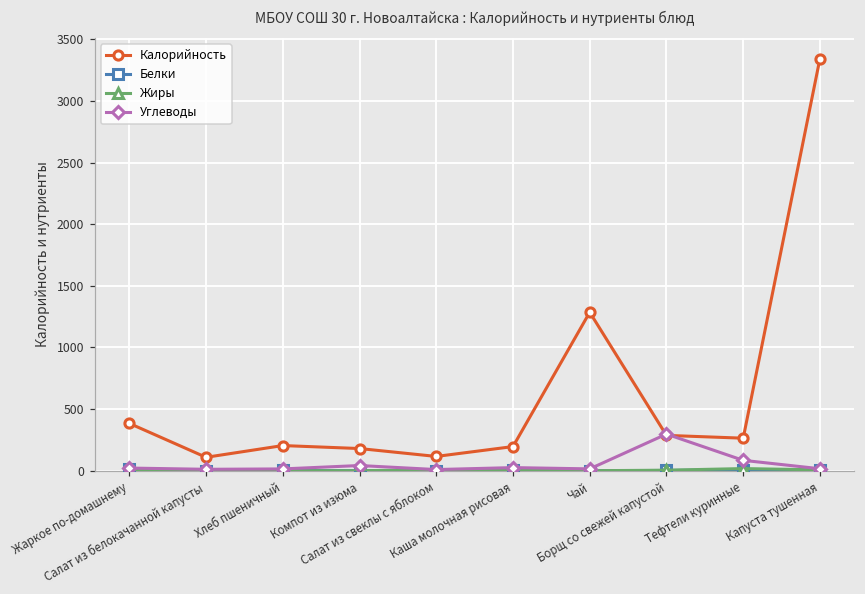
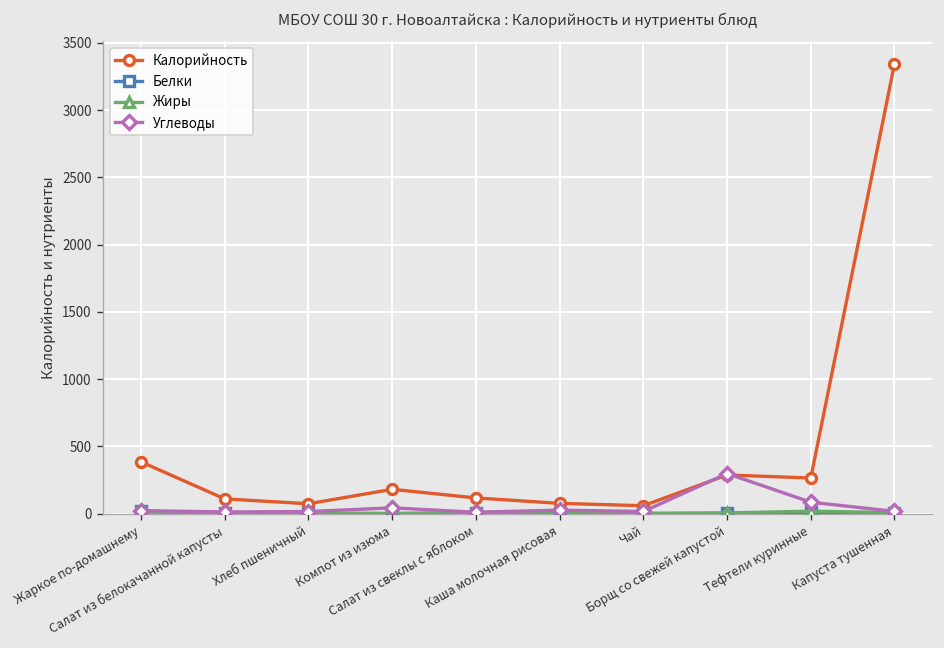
Калорийность, Хлеб пшеничный: 200 -> 70
Калорийность, Каша молочная рисовая: 200 -> 80
Калорийность, Чай: 1290 -> 60
